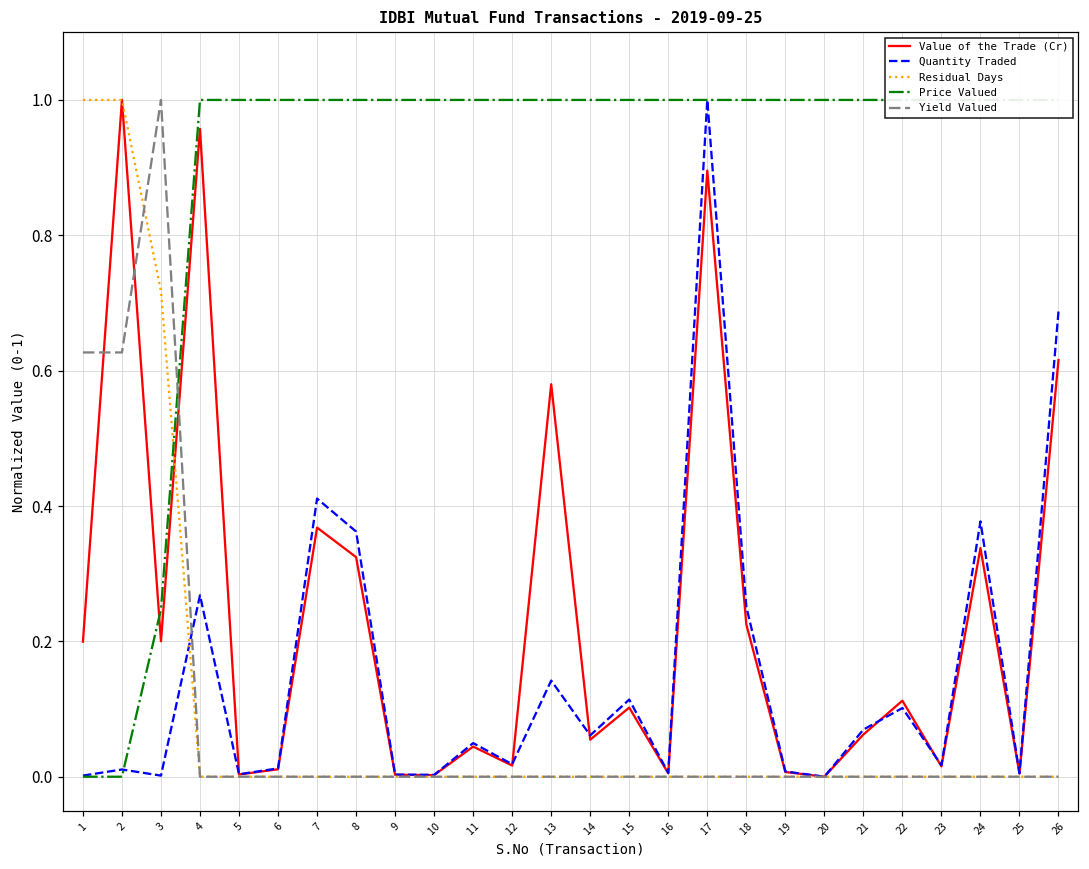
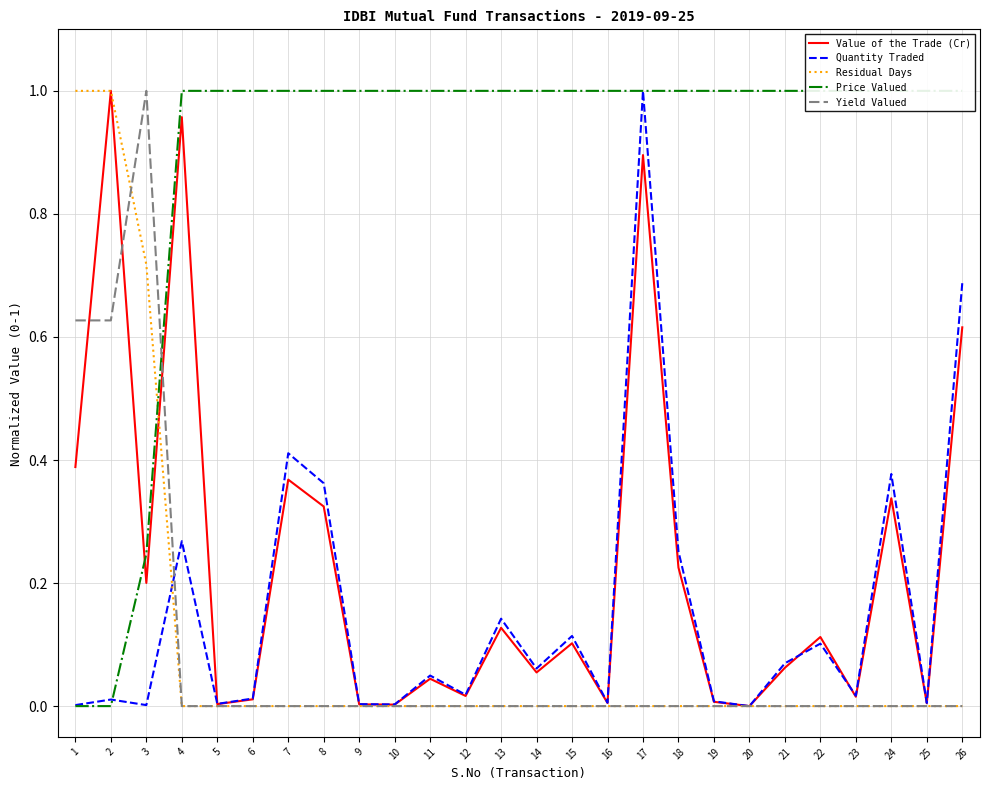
Value of the Trade (Cr), 1: 0.20 -> 0.39
Value of the Trade (Cr), 13: 0.58 -> 0.13
